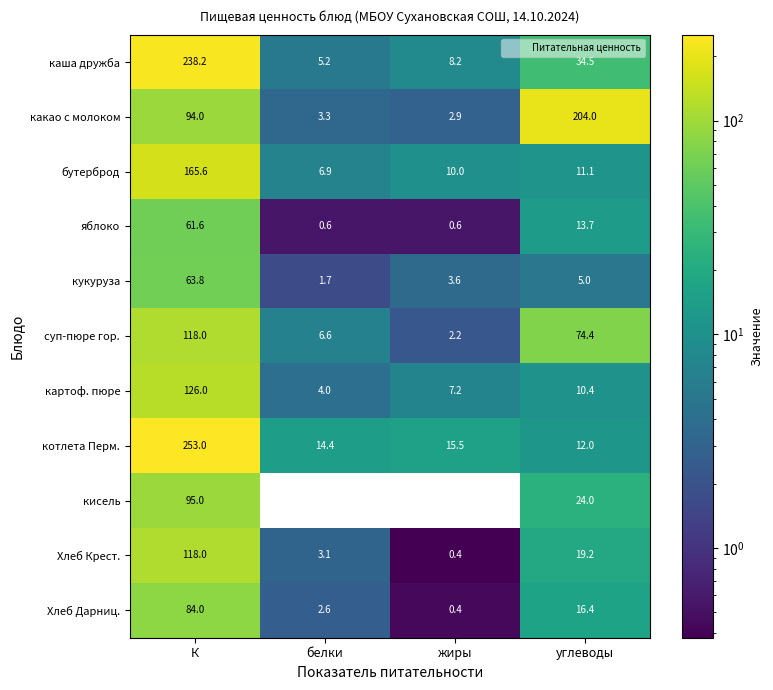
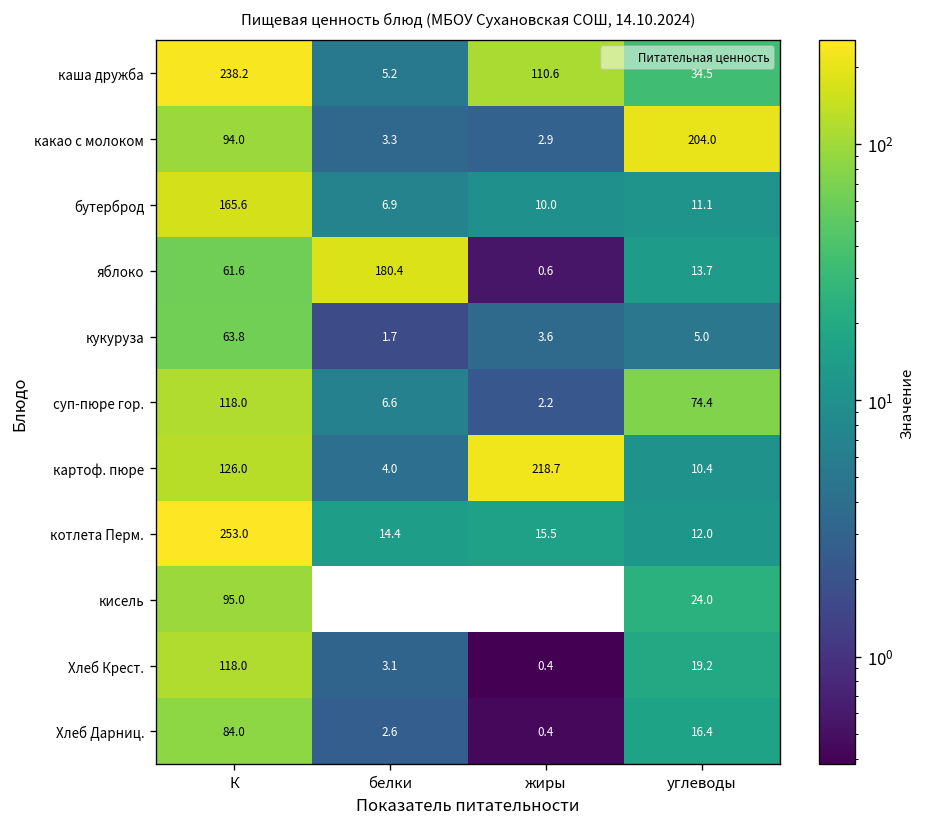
каша дружба, жиры: 8.2 -> 110.6
яблоко, белки: 0.6 -> 180.4
картоф. пюре, жиры: 7.2 -> 218.7
